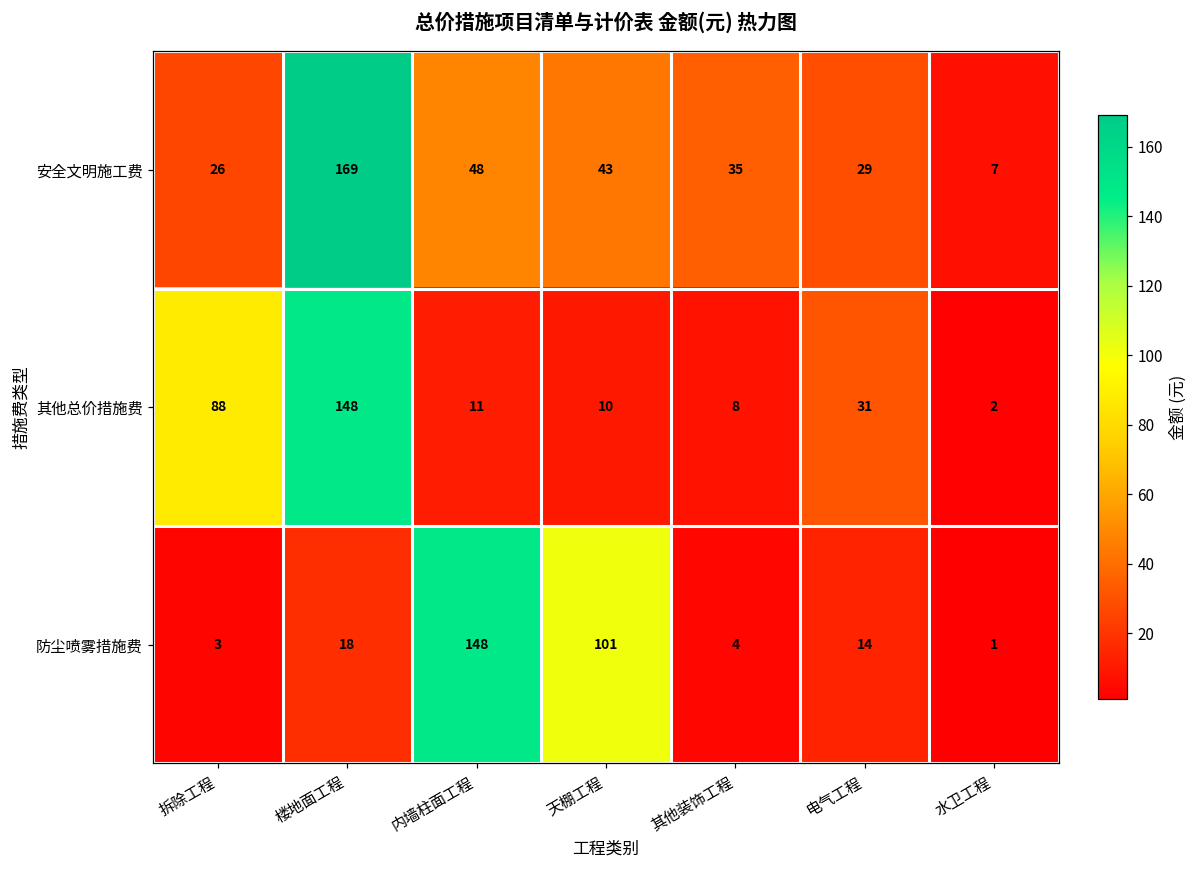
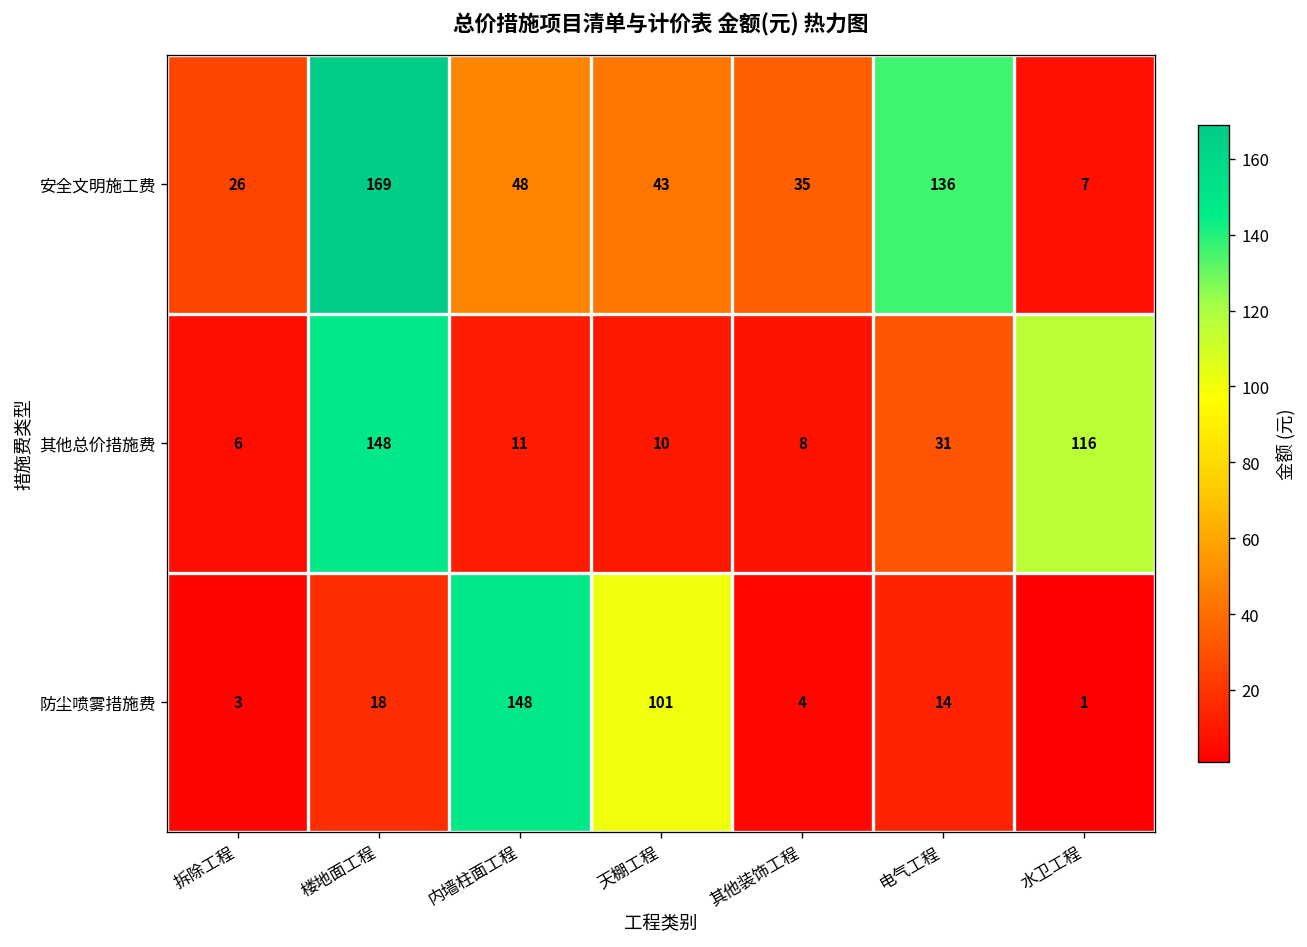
安全文明施工费, 电气工程: 29 -> 136
其他总价措施费, 拆除工程: 88 -> 6
其他总价措施费, 水卫工程: 2 -> 116
